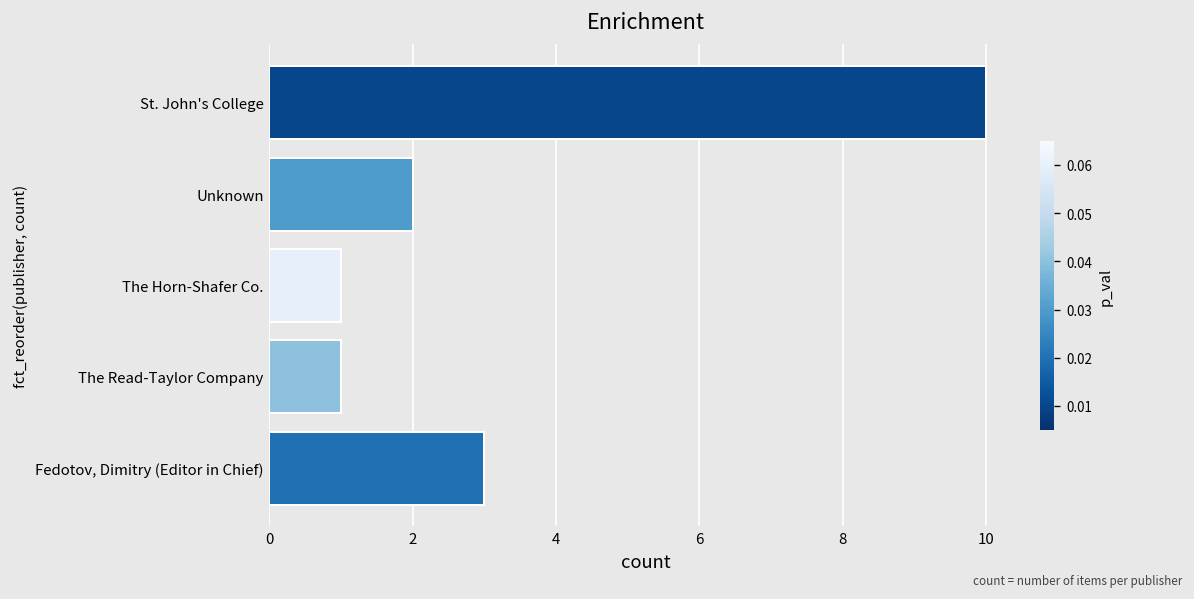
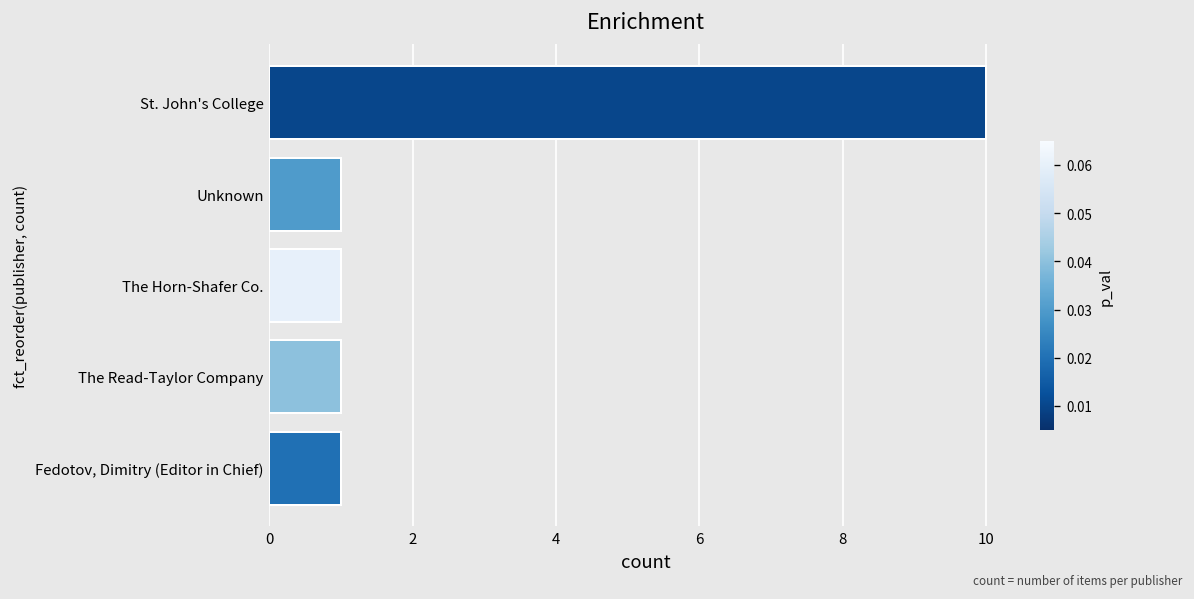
Unknown: 2 -> 1
Fedotov, Dimitry (Editor in Chief): 3 -> 1
